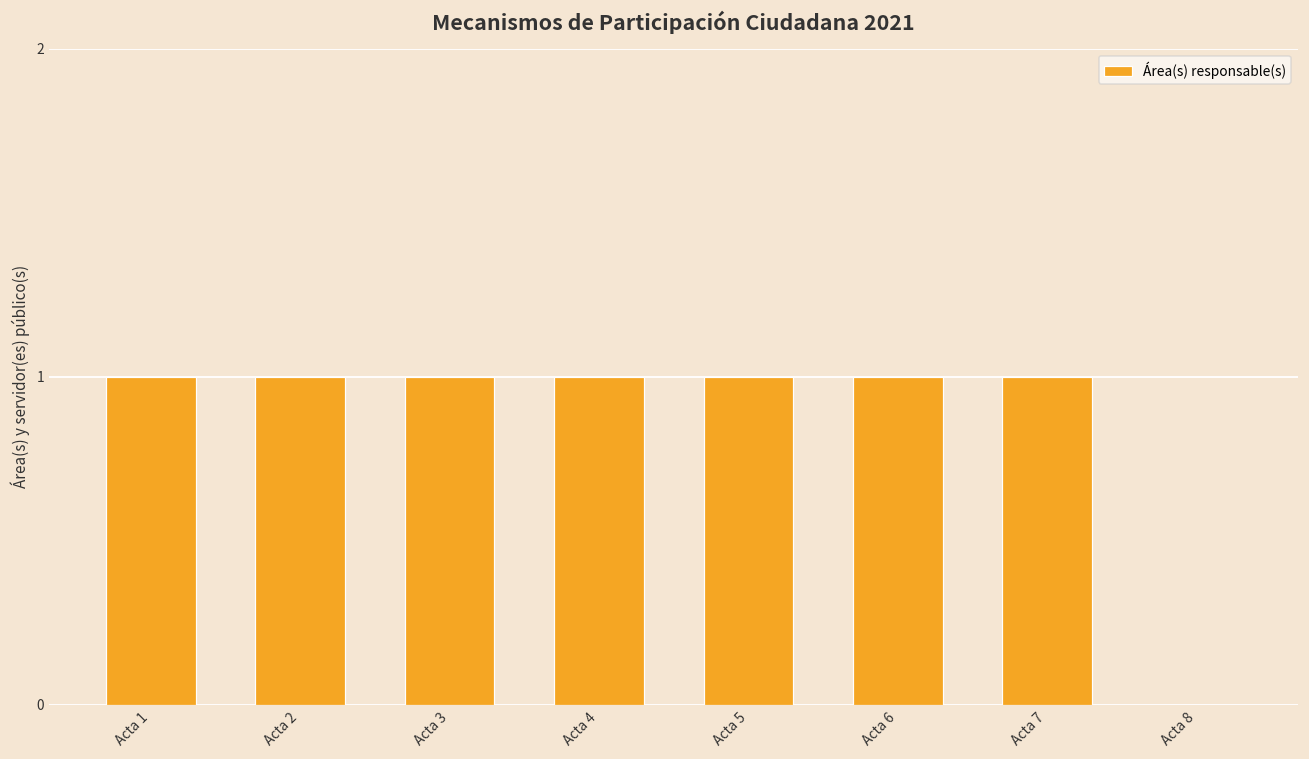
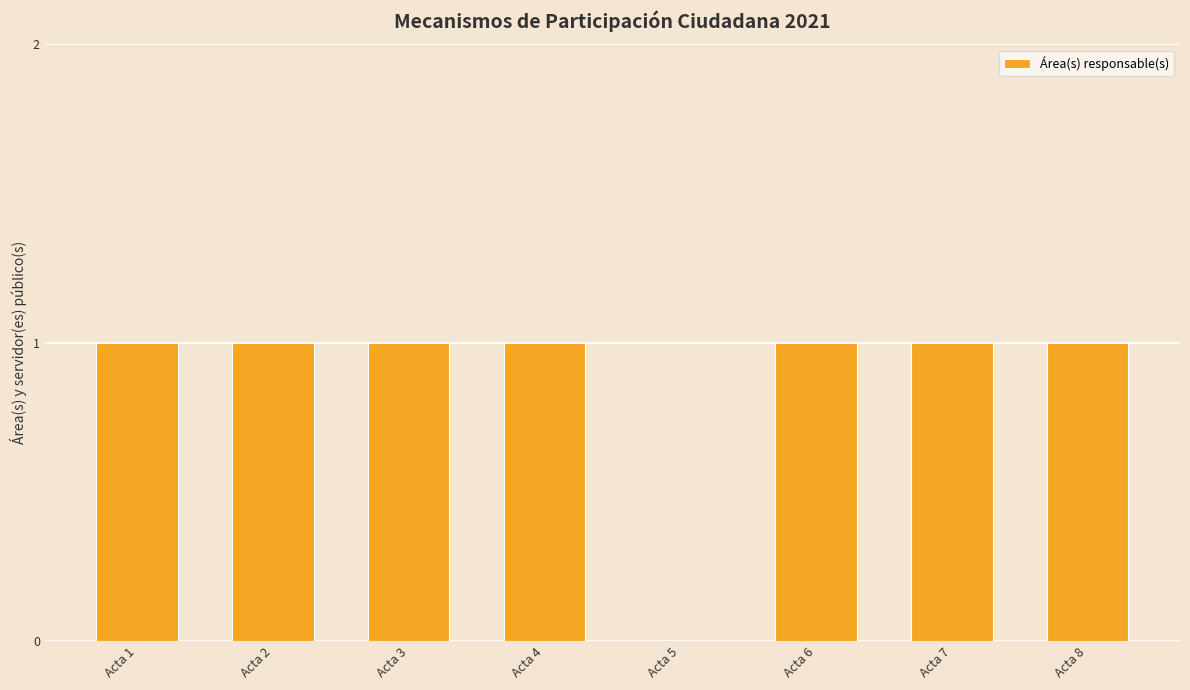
Acta 5: 1 -> 0
Acta 8: 0 -> 1
